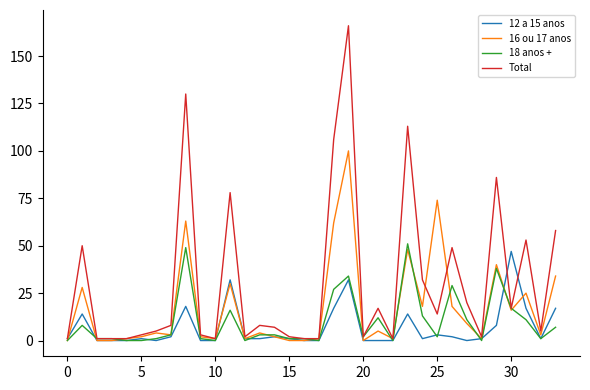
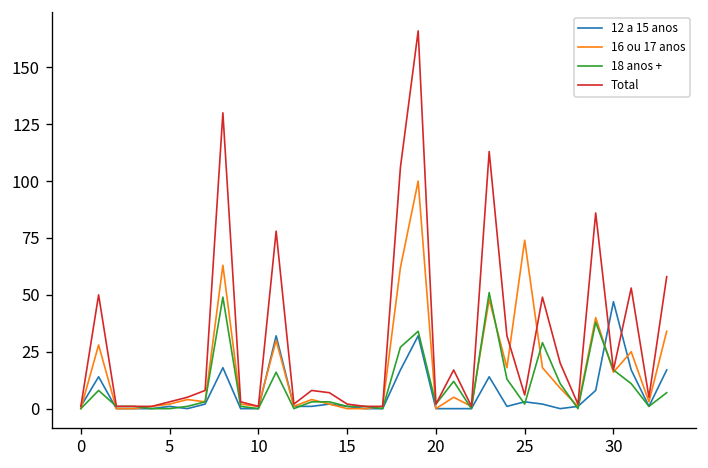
Total, 25: 14 -> 6
